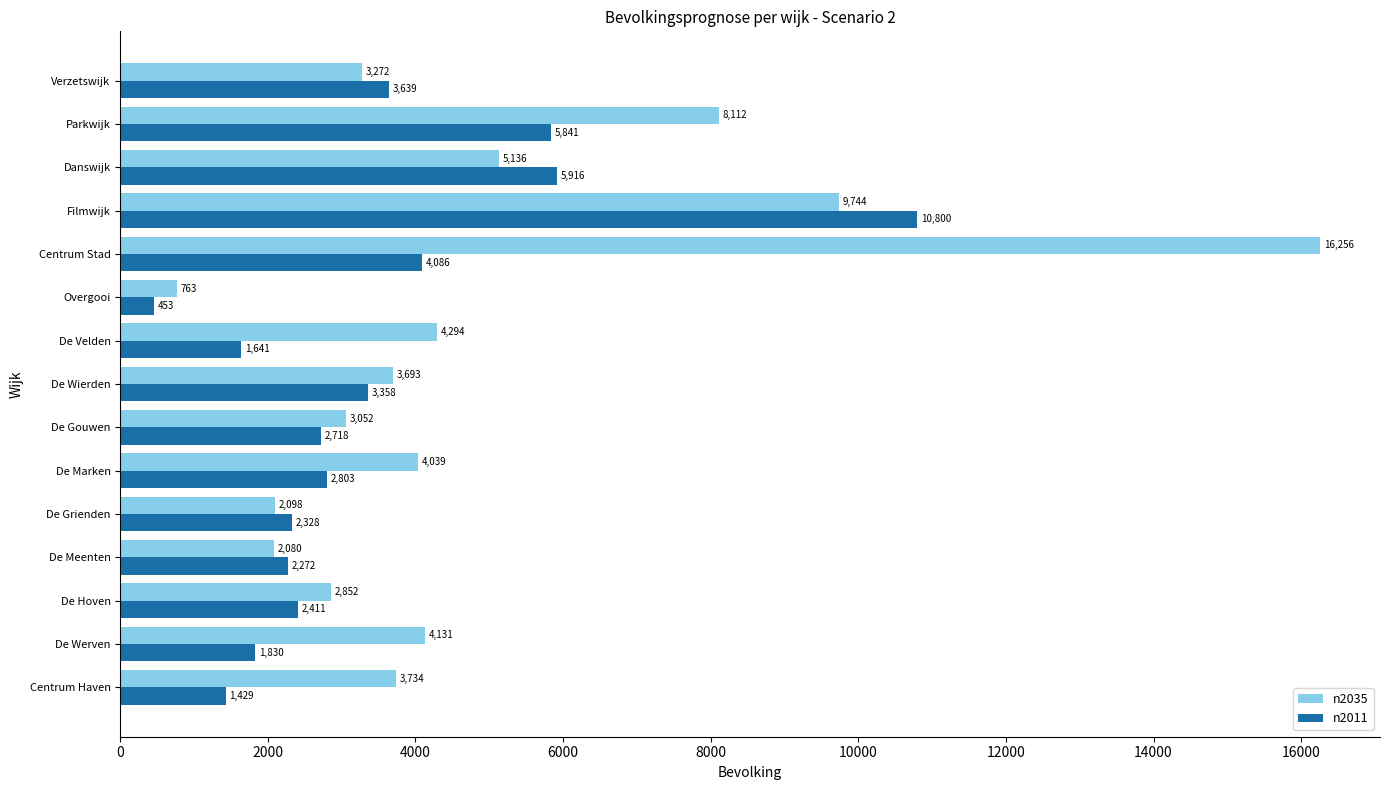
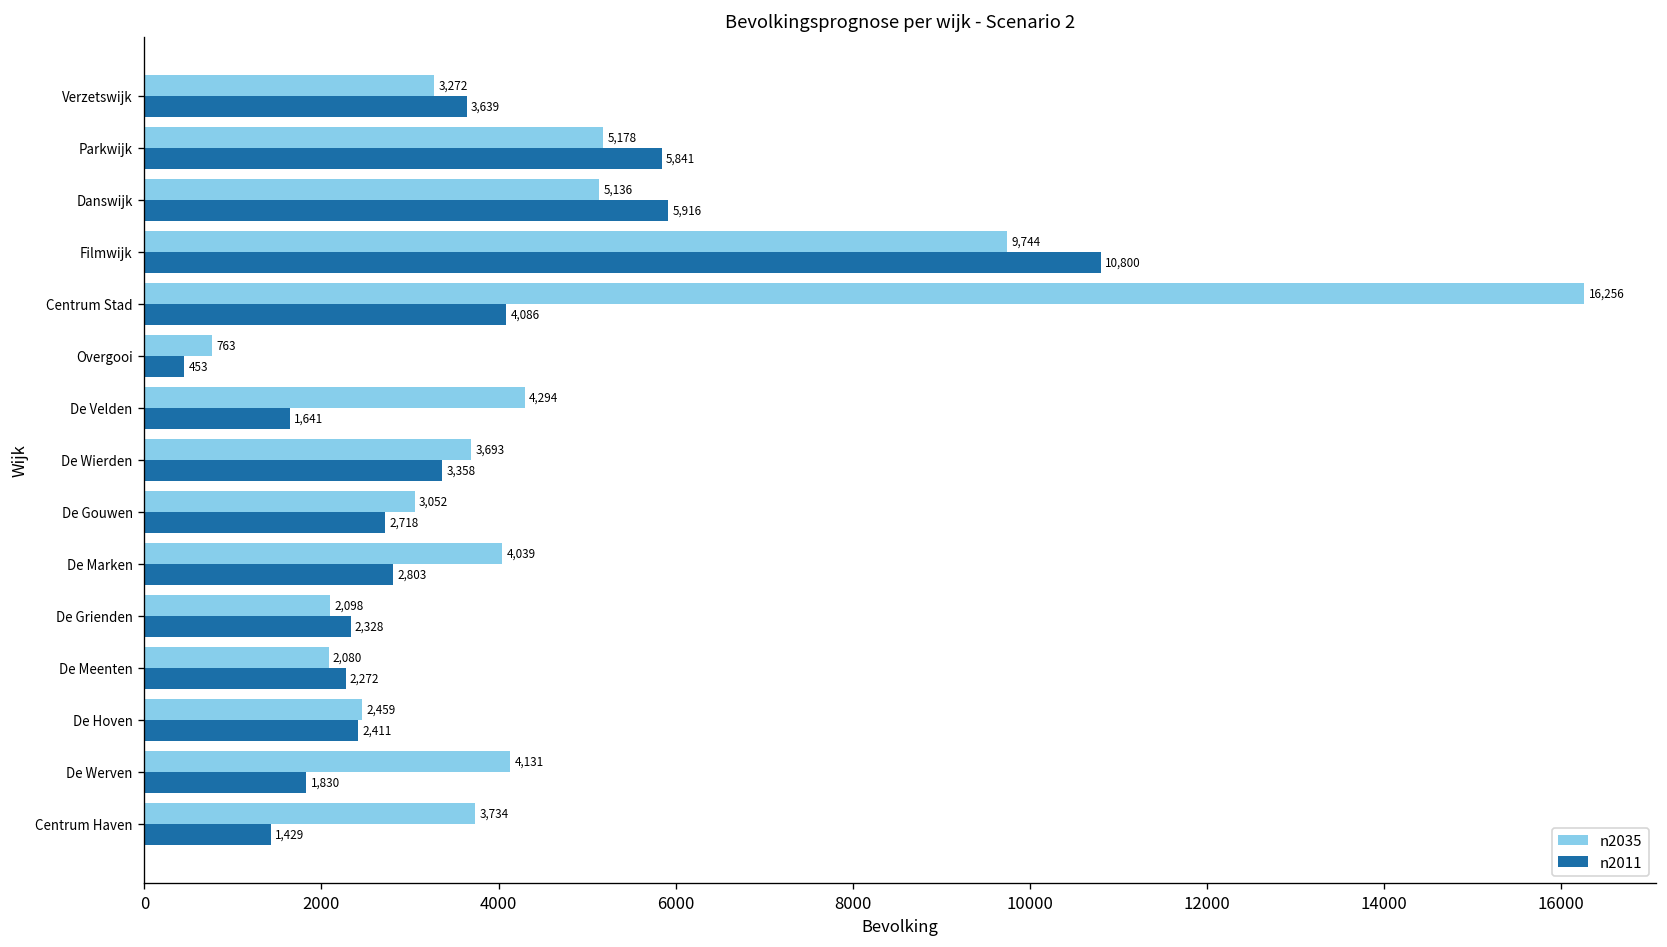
n2035, Parkwijk: 8,112 -> 5,178
n2035, De Hoven: 2,852 -> 2,459
